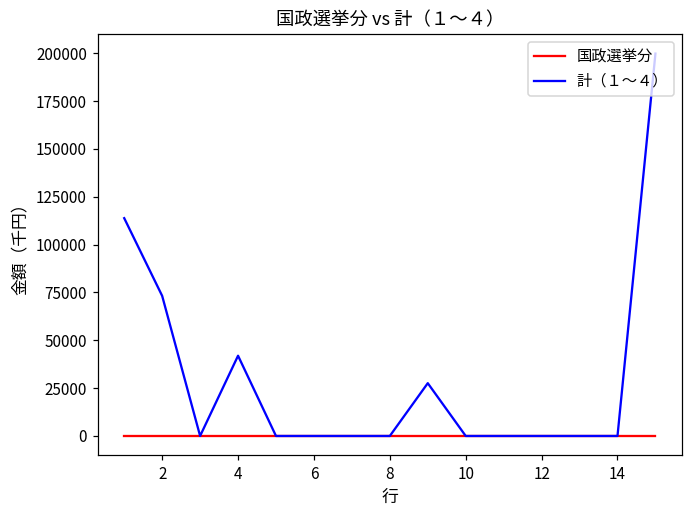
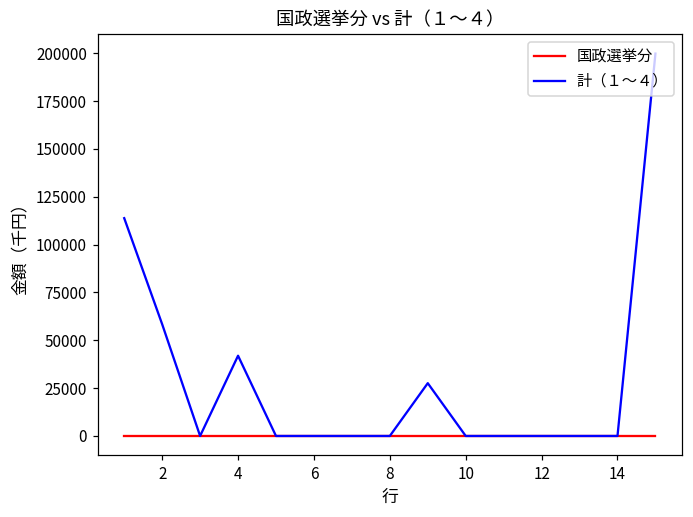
計（１～４）, 2: 73000 -> 58000
